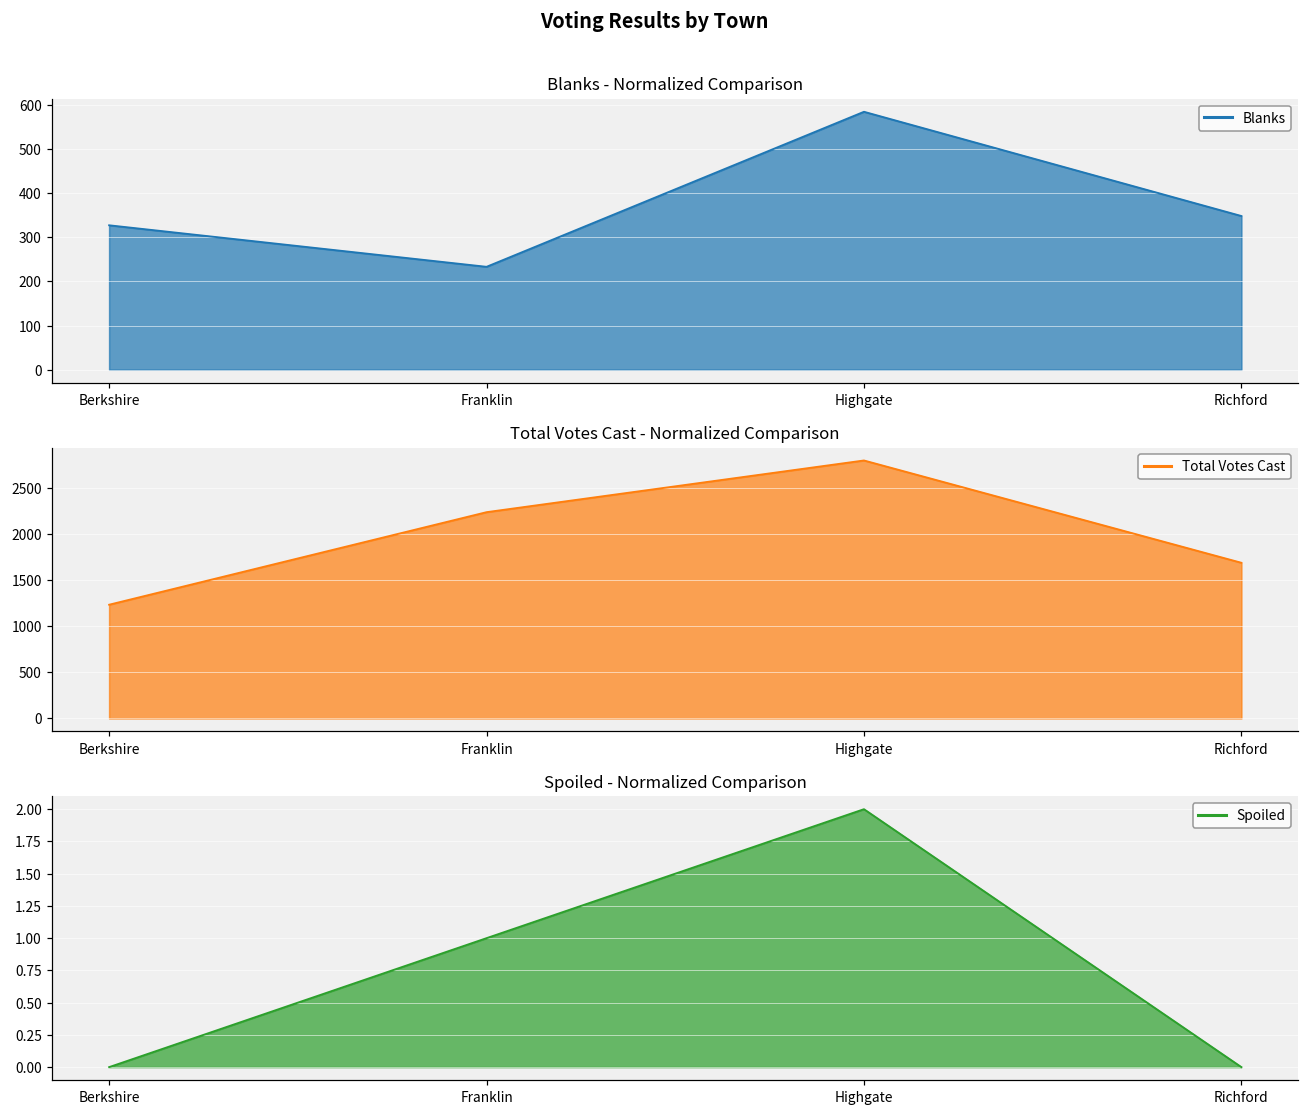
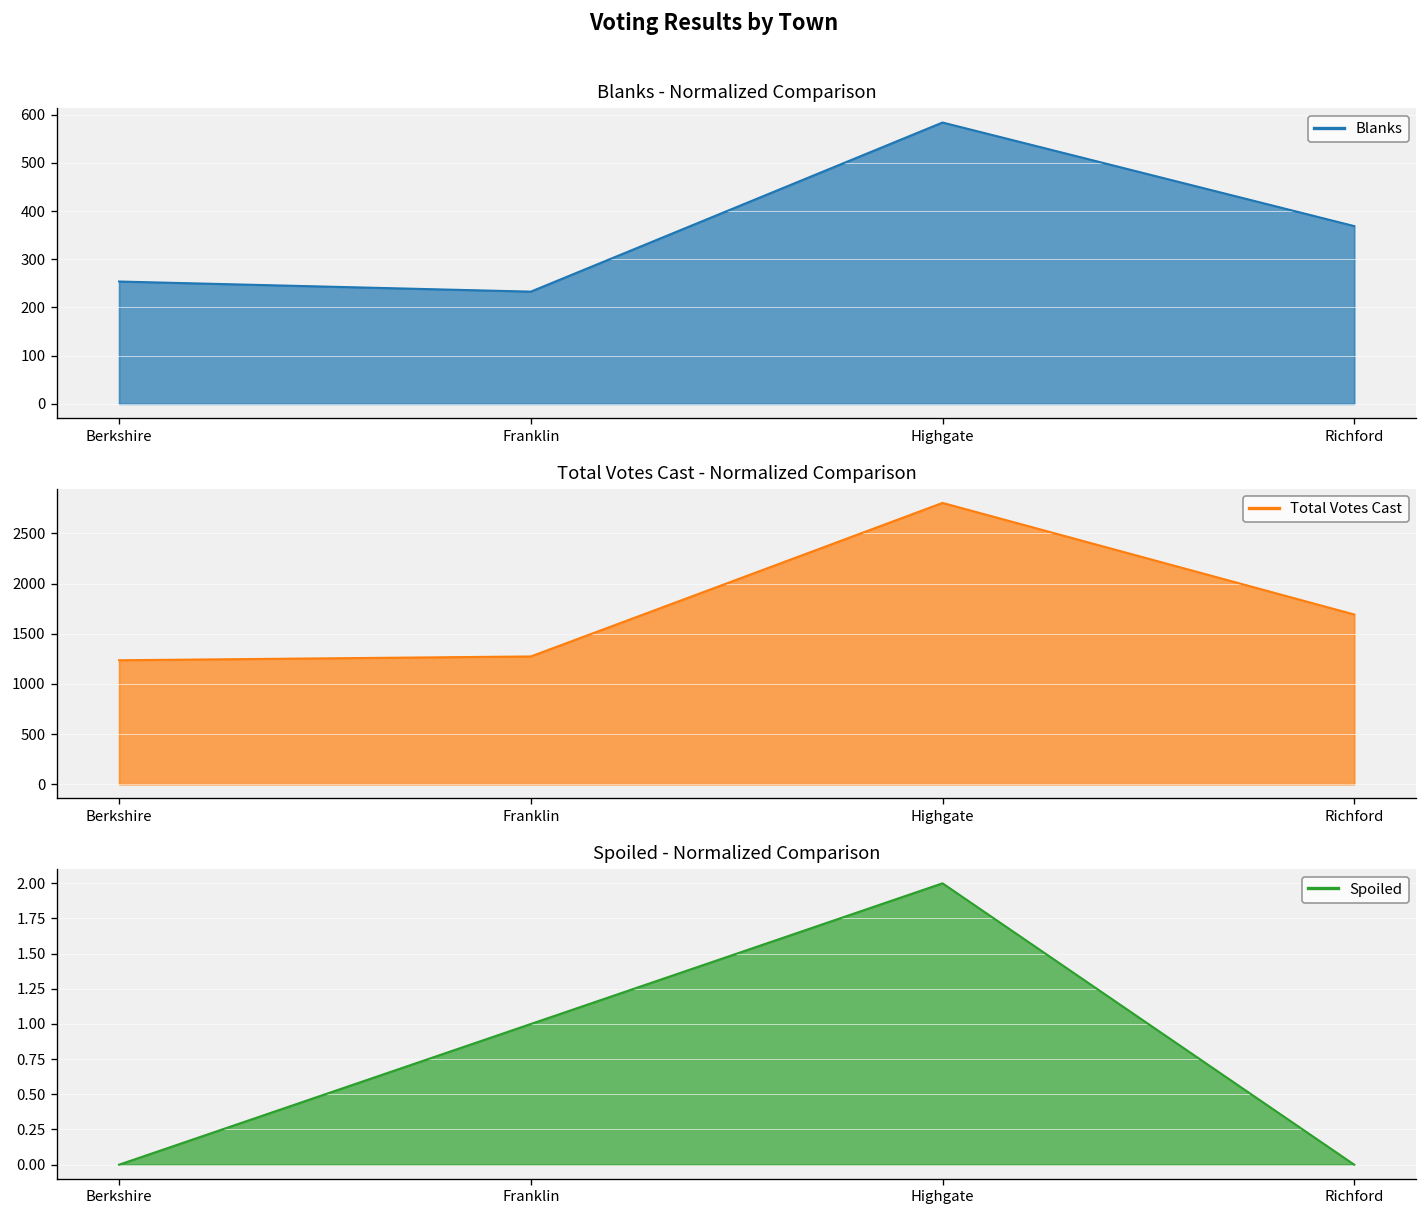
Blanks - Normalized Comparison, Berkshire: 330 -> 250
Blanks - Normalized Comparison, Richford: 350 -> 370
Total Votes Cast - Normalized Comparison, Franklin: 2200 -> 1300
